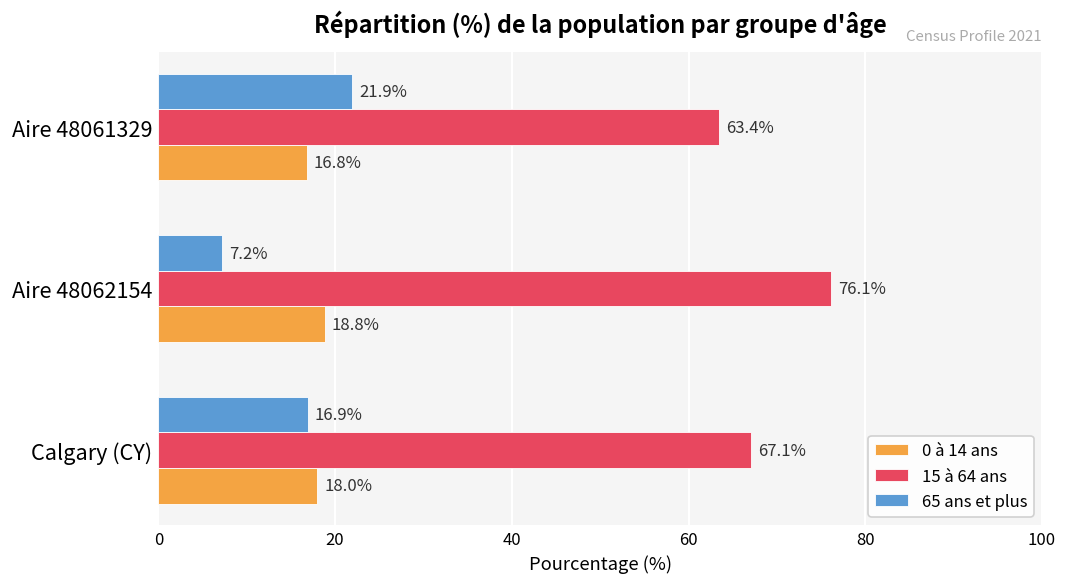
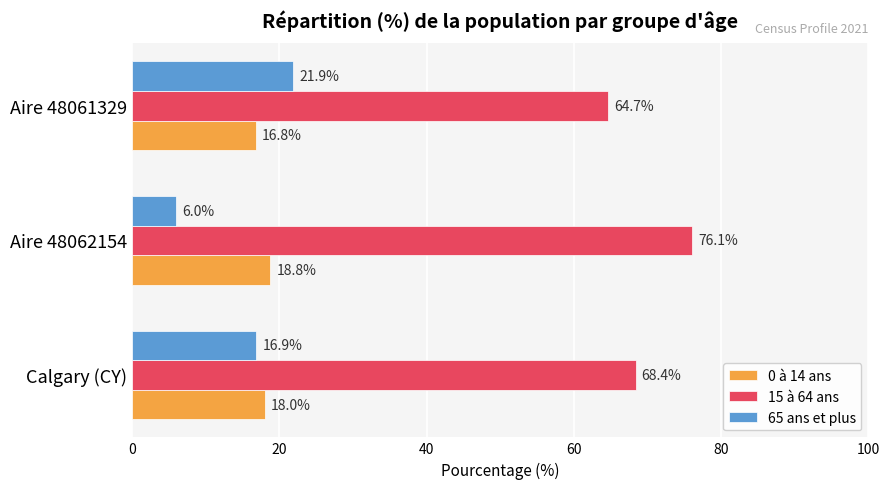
15 à 64 ans, Aire 48061329: 63.4% -> 64.7%
65 ans et plus, Aire 48062154: 7.2% -> 6.0%
15 à 64 ans, Calgary (CY): 67.1% -> 68.4%
